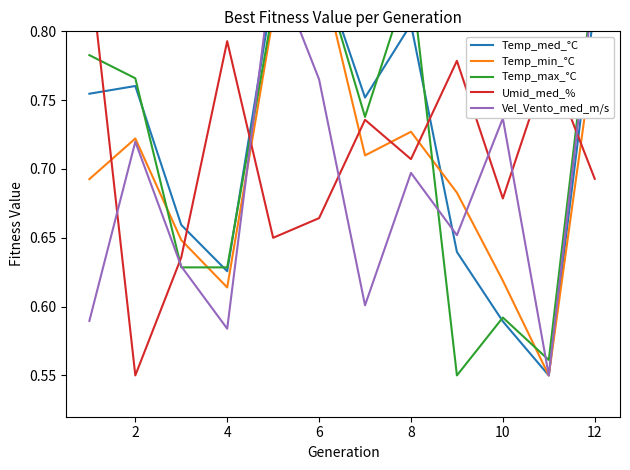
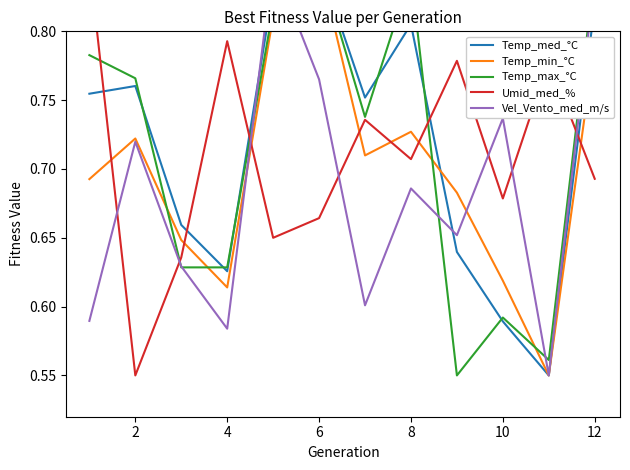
Vel_Vento_med_m/s, 8: 0.697 -> 0.686
